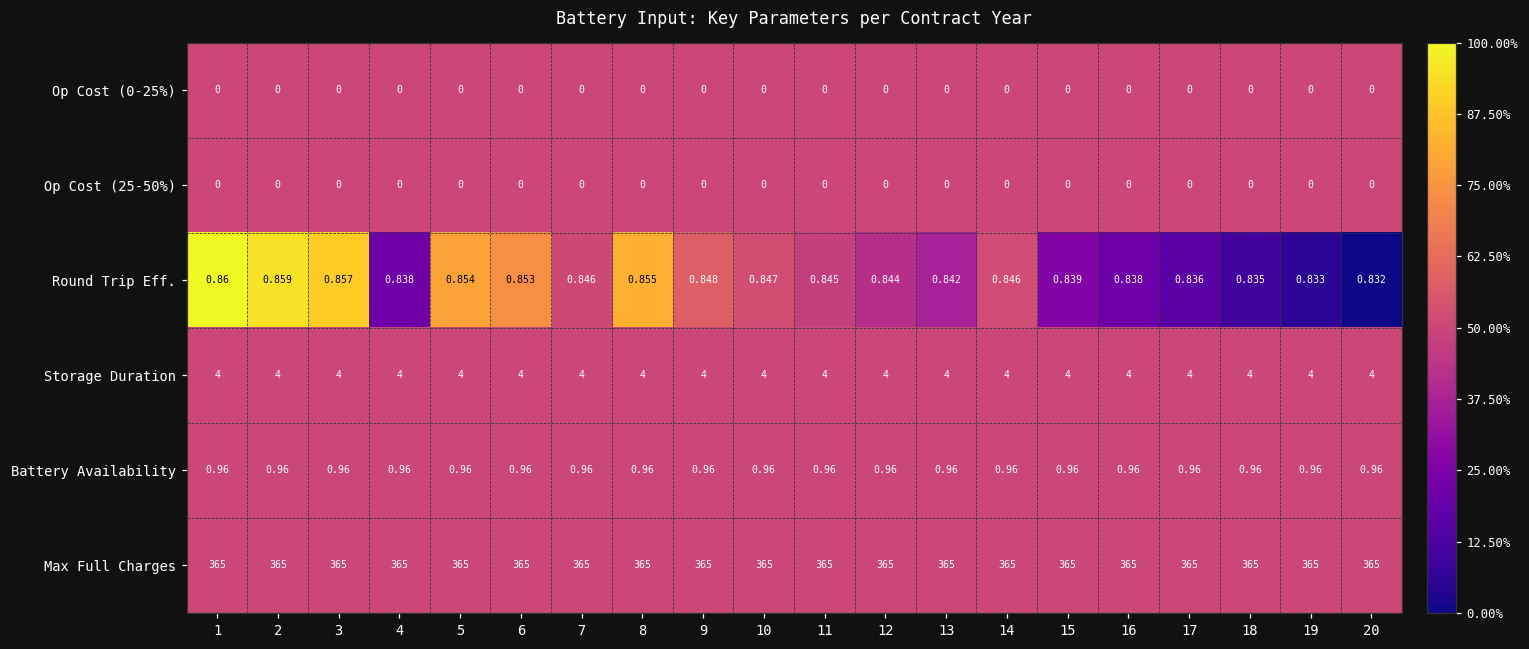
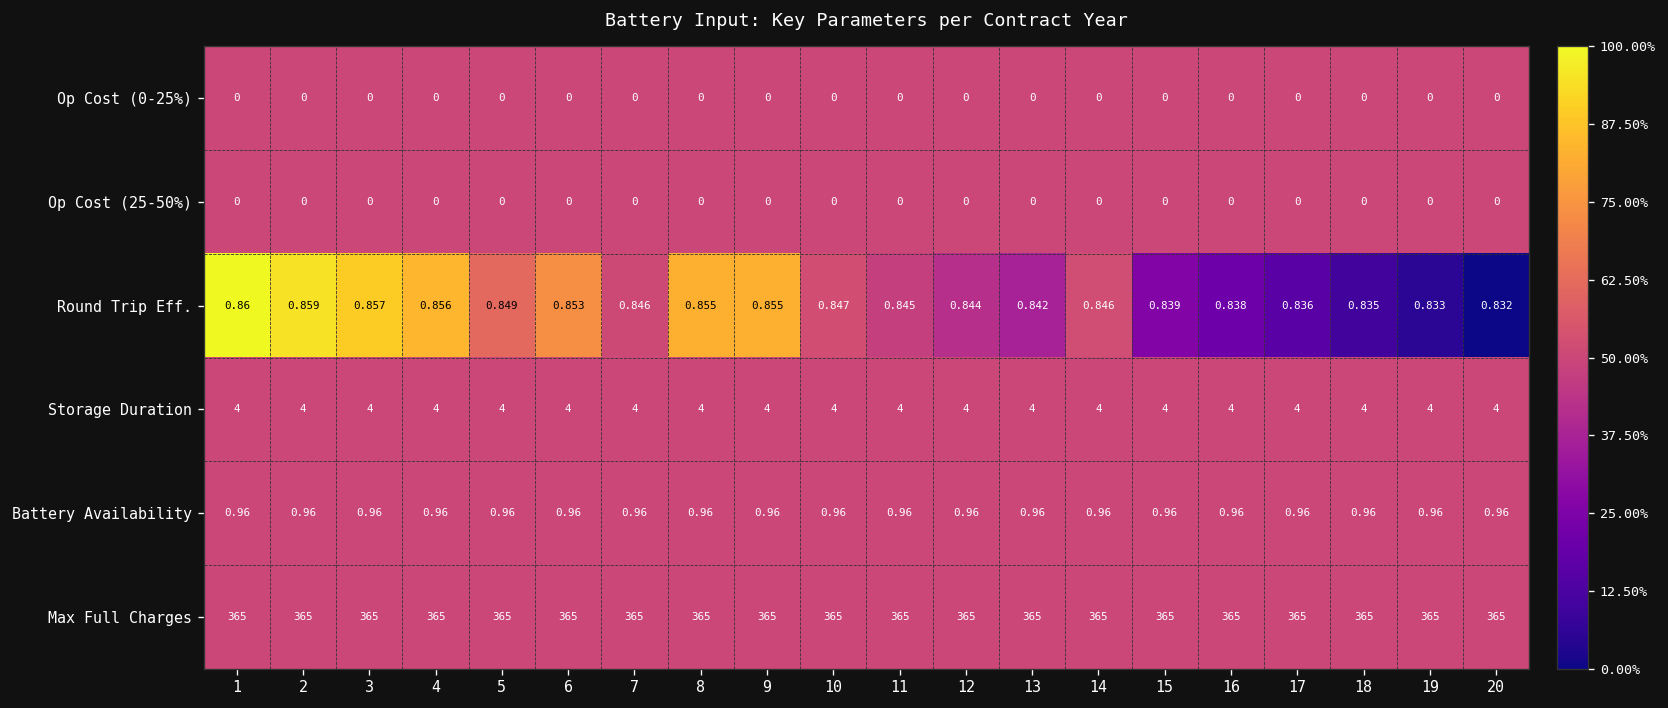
Round Trip Eff., 4: 0.838 -> 0.856
Round Trip Eff., 5: 0.854 -> 0.849
Round Trip Eff., 9: 0.848 -> 0.855
